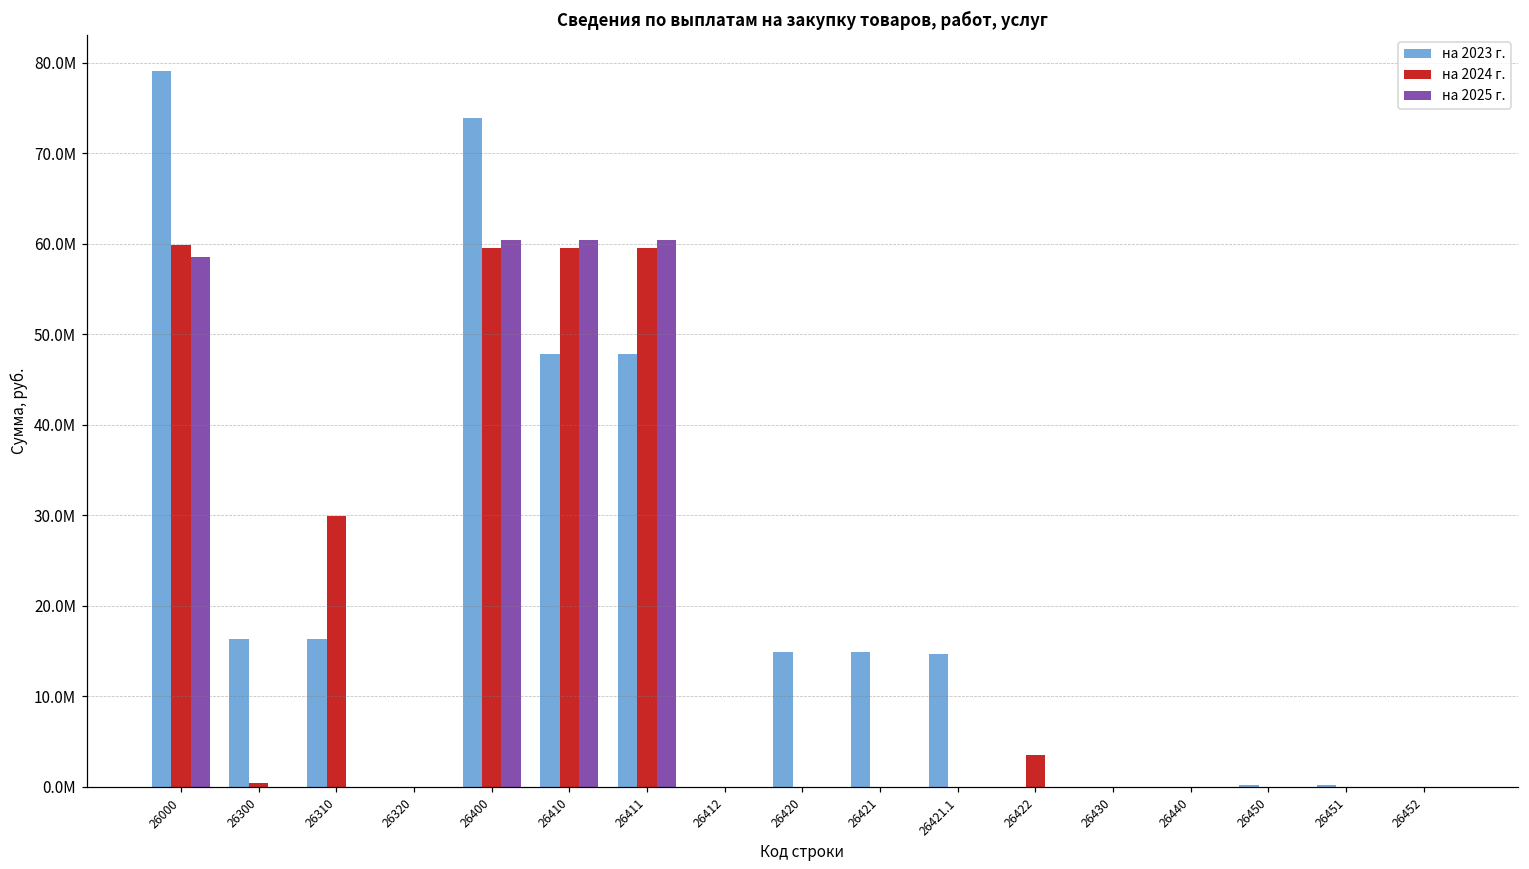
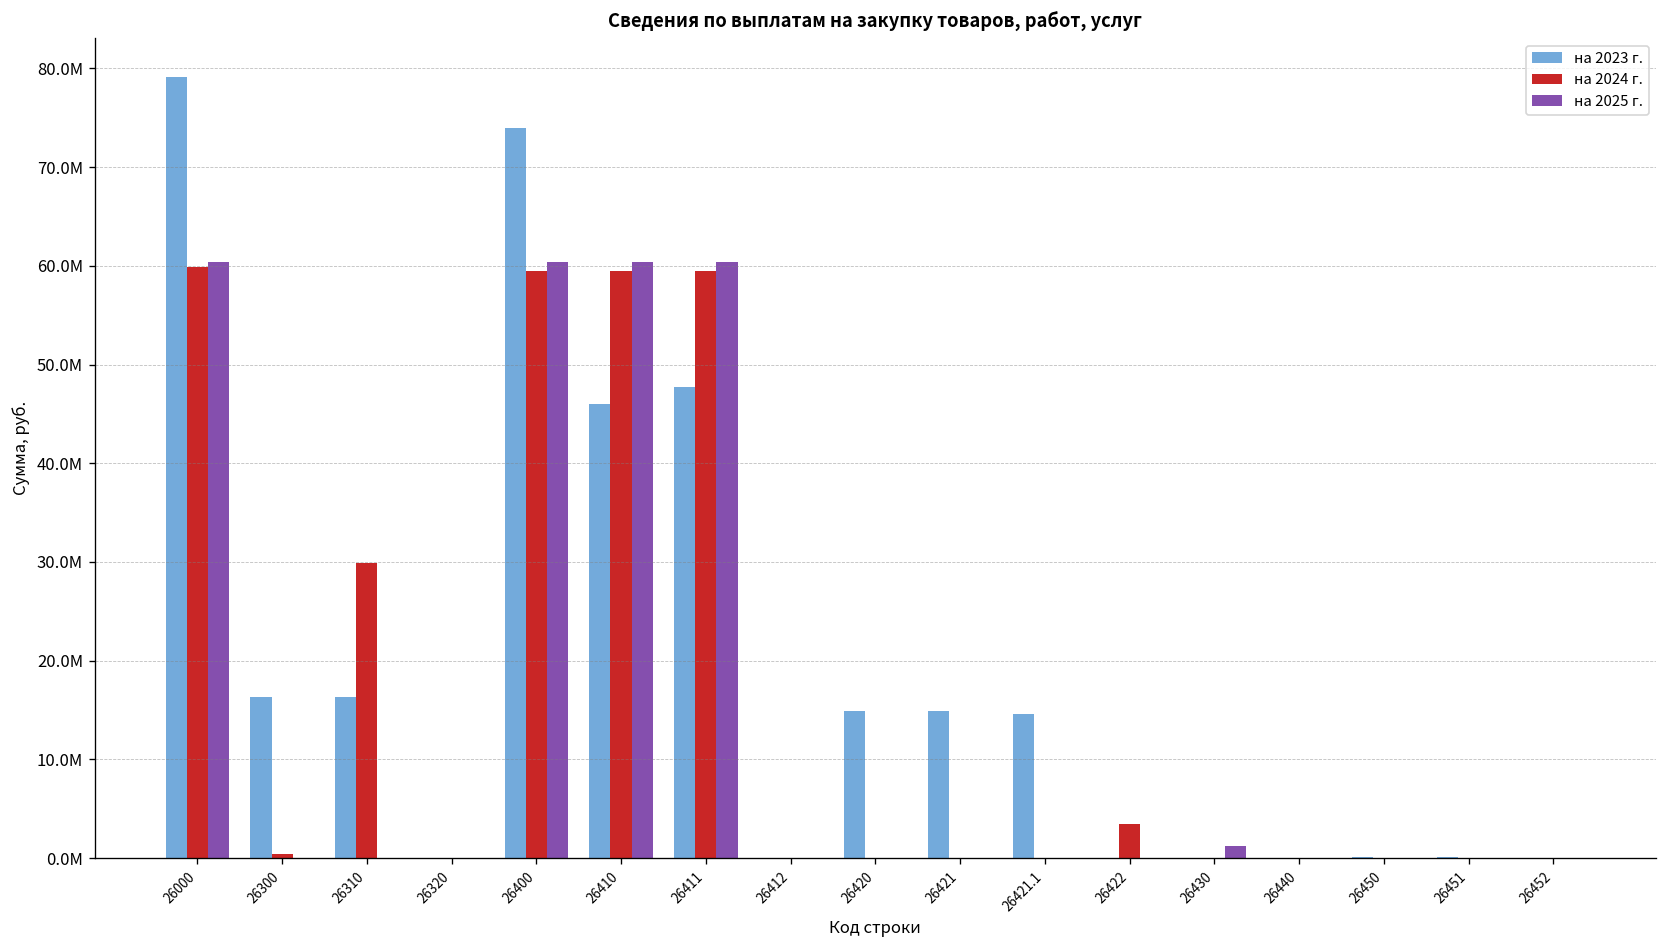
на 2025 г., 26000: 59000000 -> 60000000
на 2023 г., 26410: 48000000 -> 46000000
на 2025 г., 26430: 0 -> 1000000
